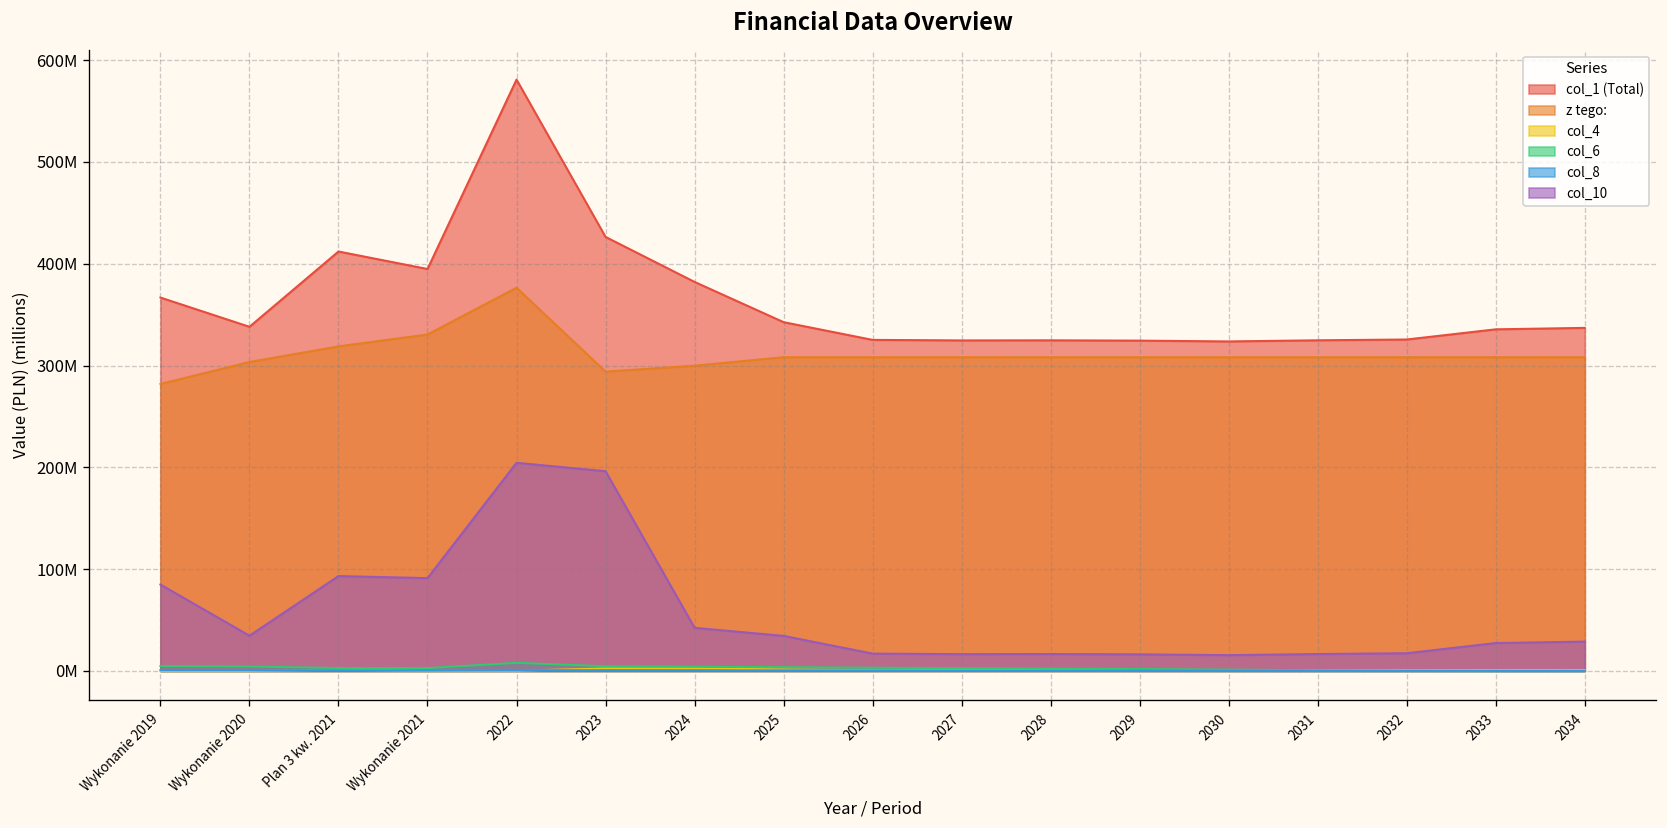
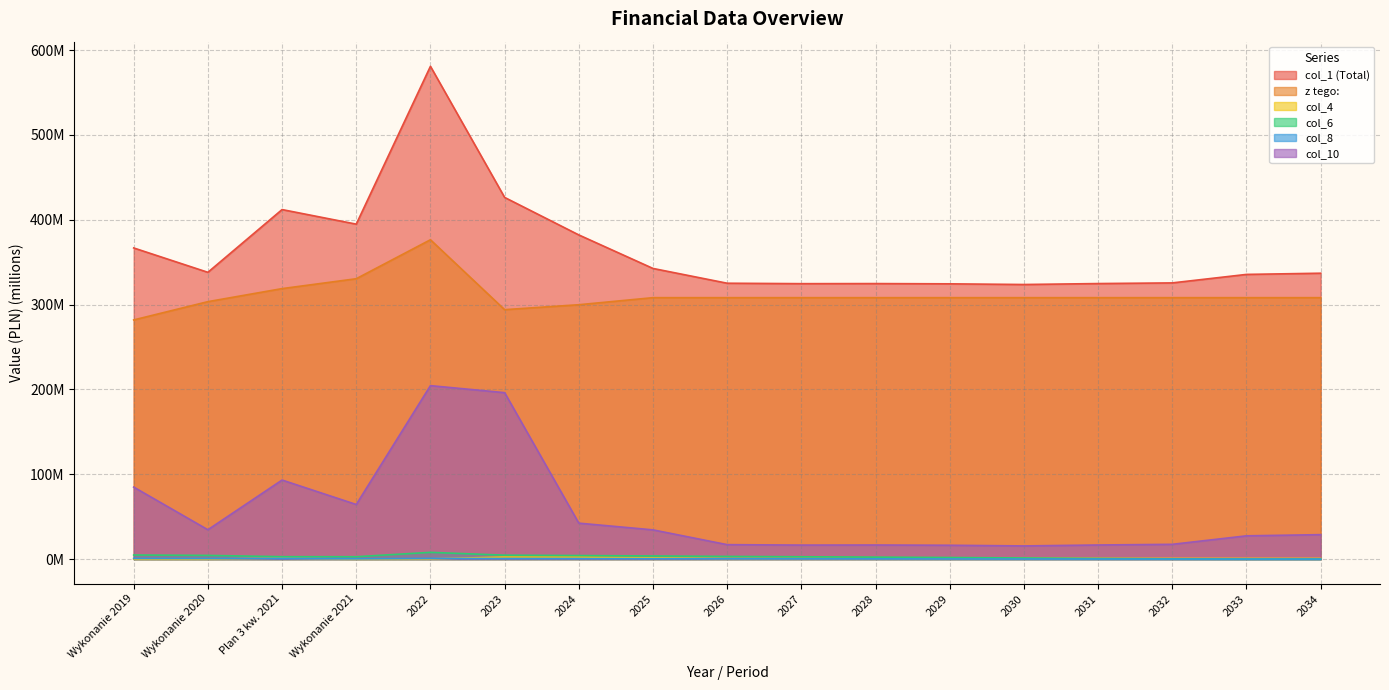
col_10, Wykonanie 2021: 90000000 -> 60000000
